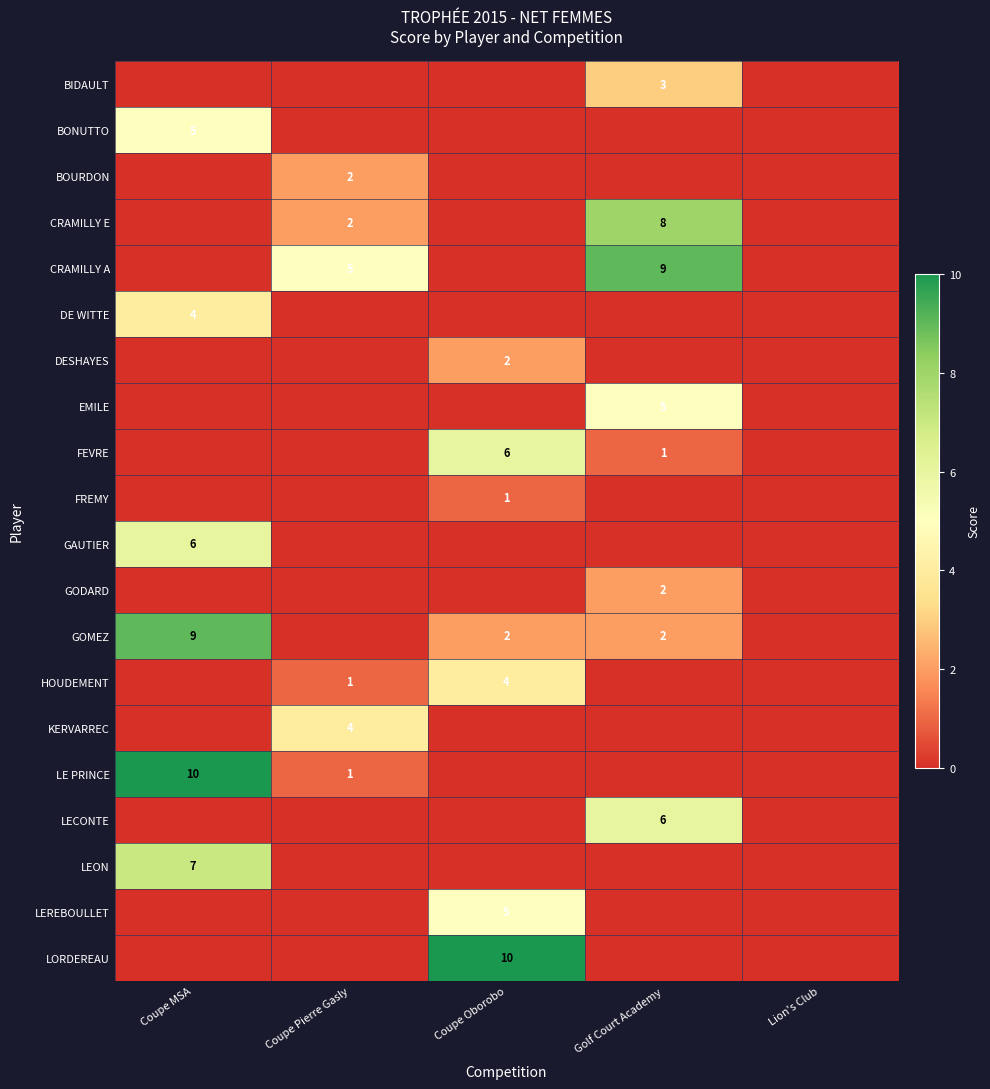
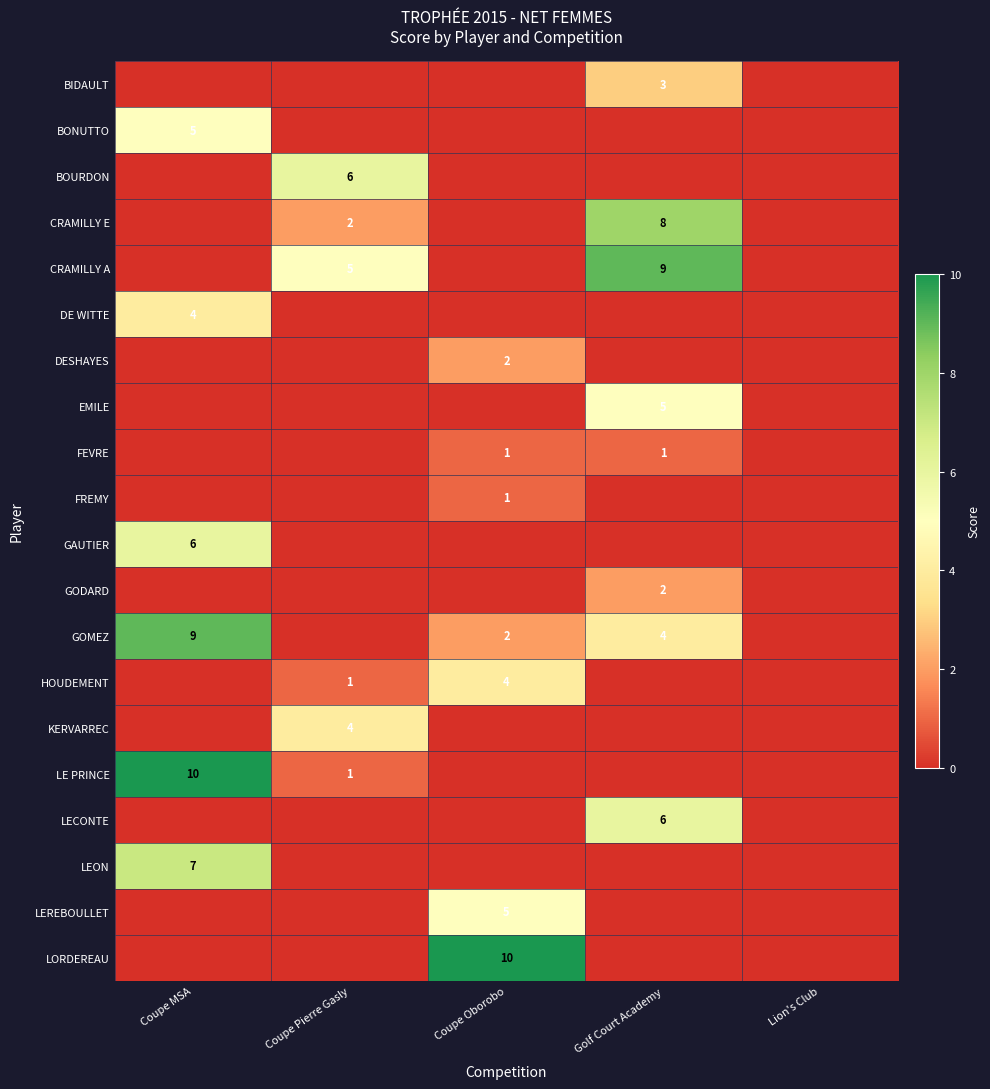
BOURDON, Coupe Pierre Gasly: 2 -> 6
FEVRE, Coupe Oborobo: 6 -> 1
GOMEZ, Golf Court Academy: 2 -> 4
